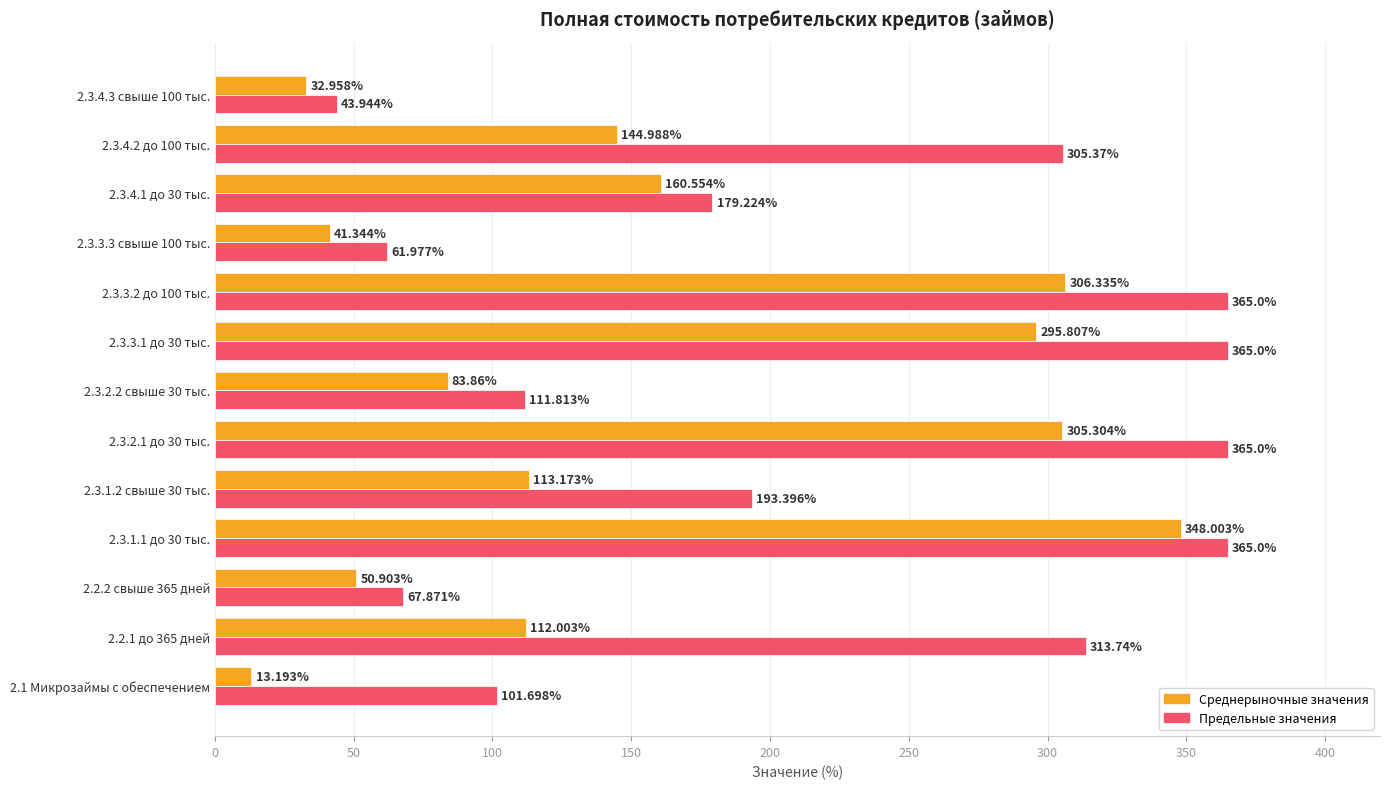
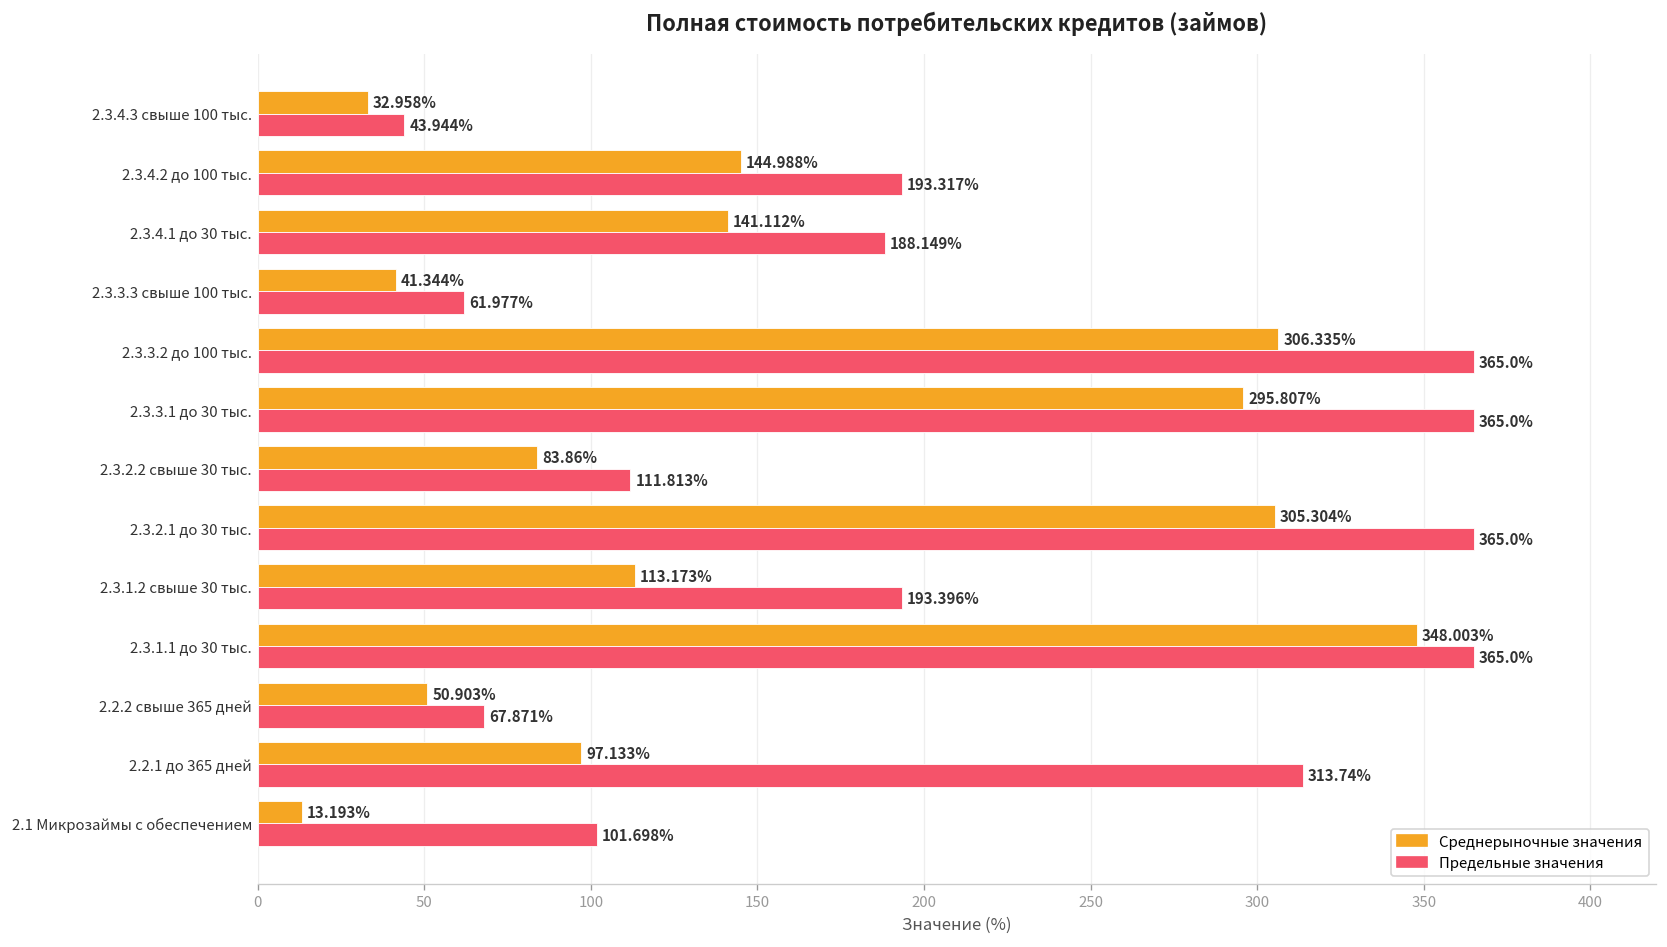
Предельные значения, 2.3.4.2 до 100 тыс.: 305.37% -> 193.317%
Среднерыночные значения, 2.3.4.1 до 30 тыс.: 160.554% -> 141.112%
Предельные значения, 2.3.4.1 до 30 тыс.: 179.224% -> 188.149%
Среднерыночные значения, 2.2.1 до 365 дней: 112.003% -> 97.133%
